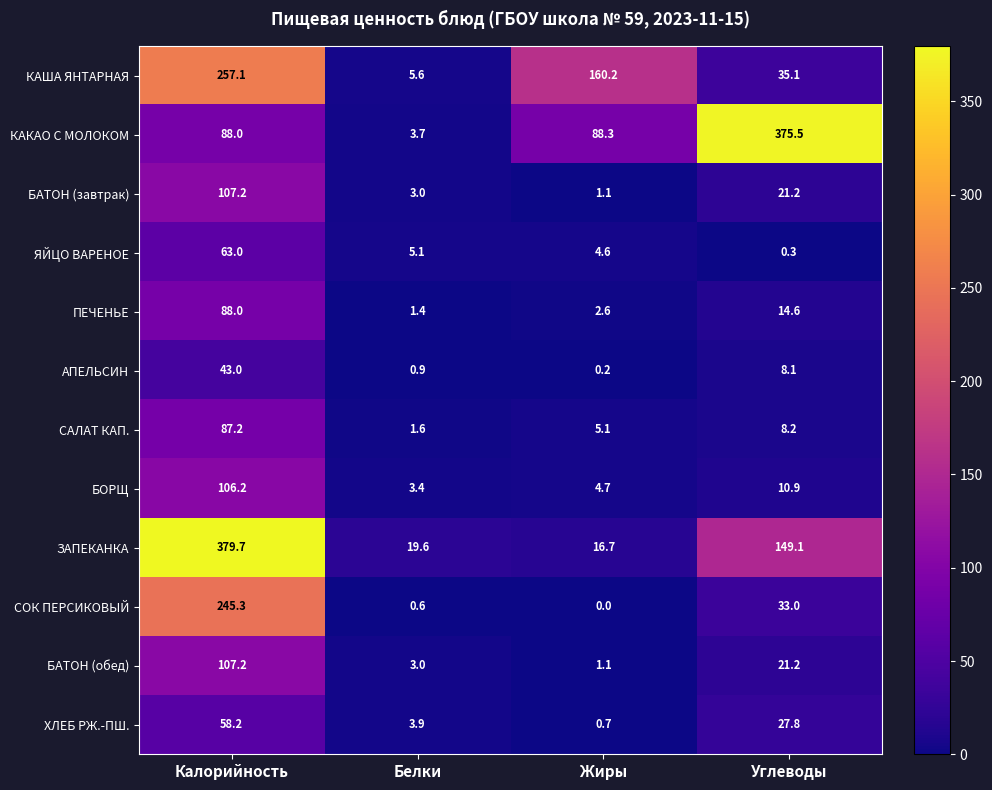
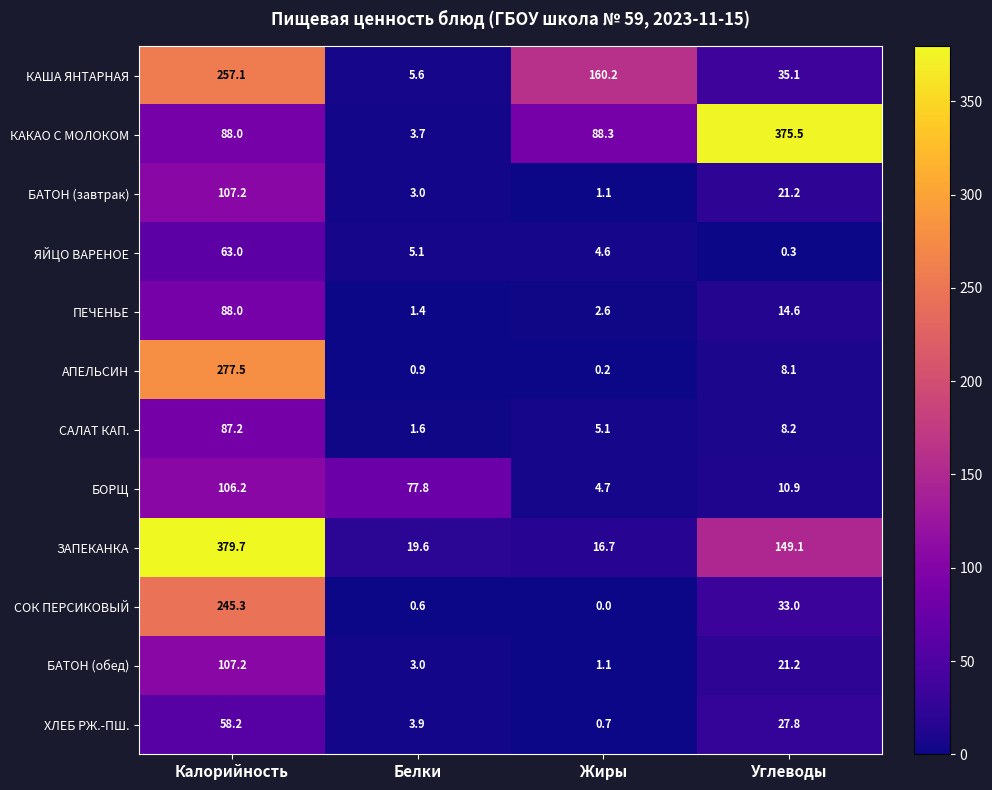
АПЕЛЬСИН, Калорийность: 43.0 -> 277.5
БОРЩ, Белки: 3.4 -> 77.8
